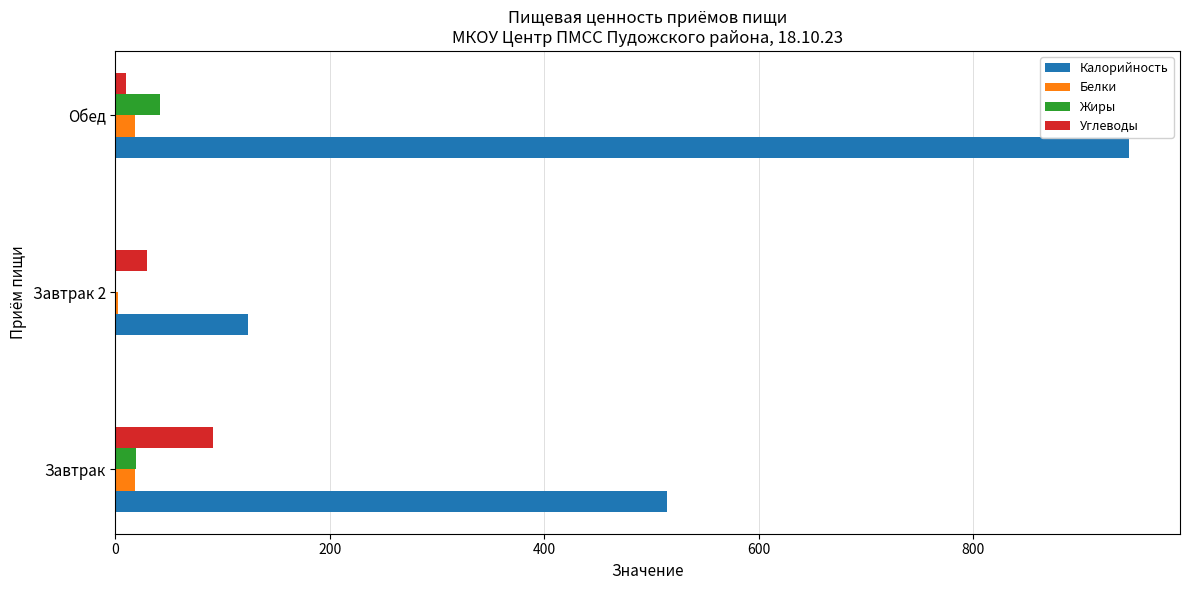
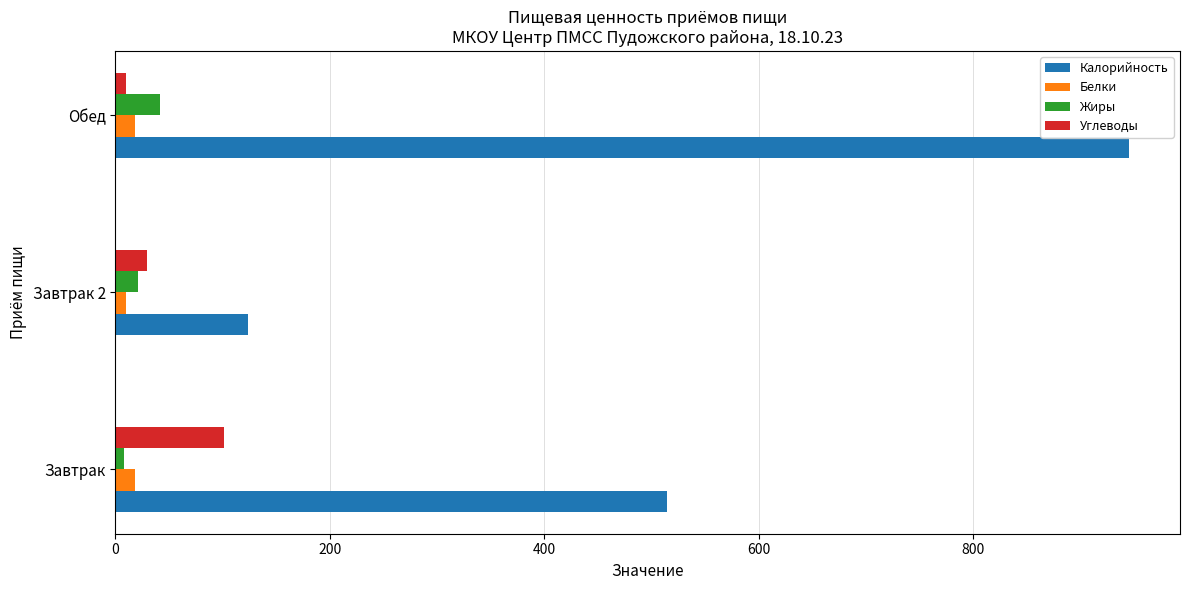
Жиры, Завтрак 2: 0 -> 21
Белки, Завтрак 2: 3 -> 10
Углеводы, Завтрак: 91 -> 101
Жиры, Завтрак: 20 -> 8
